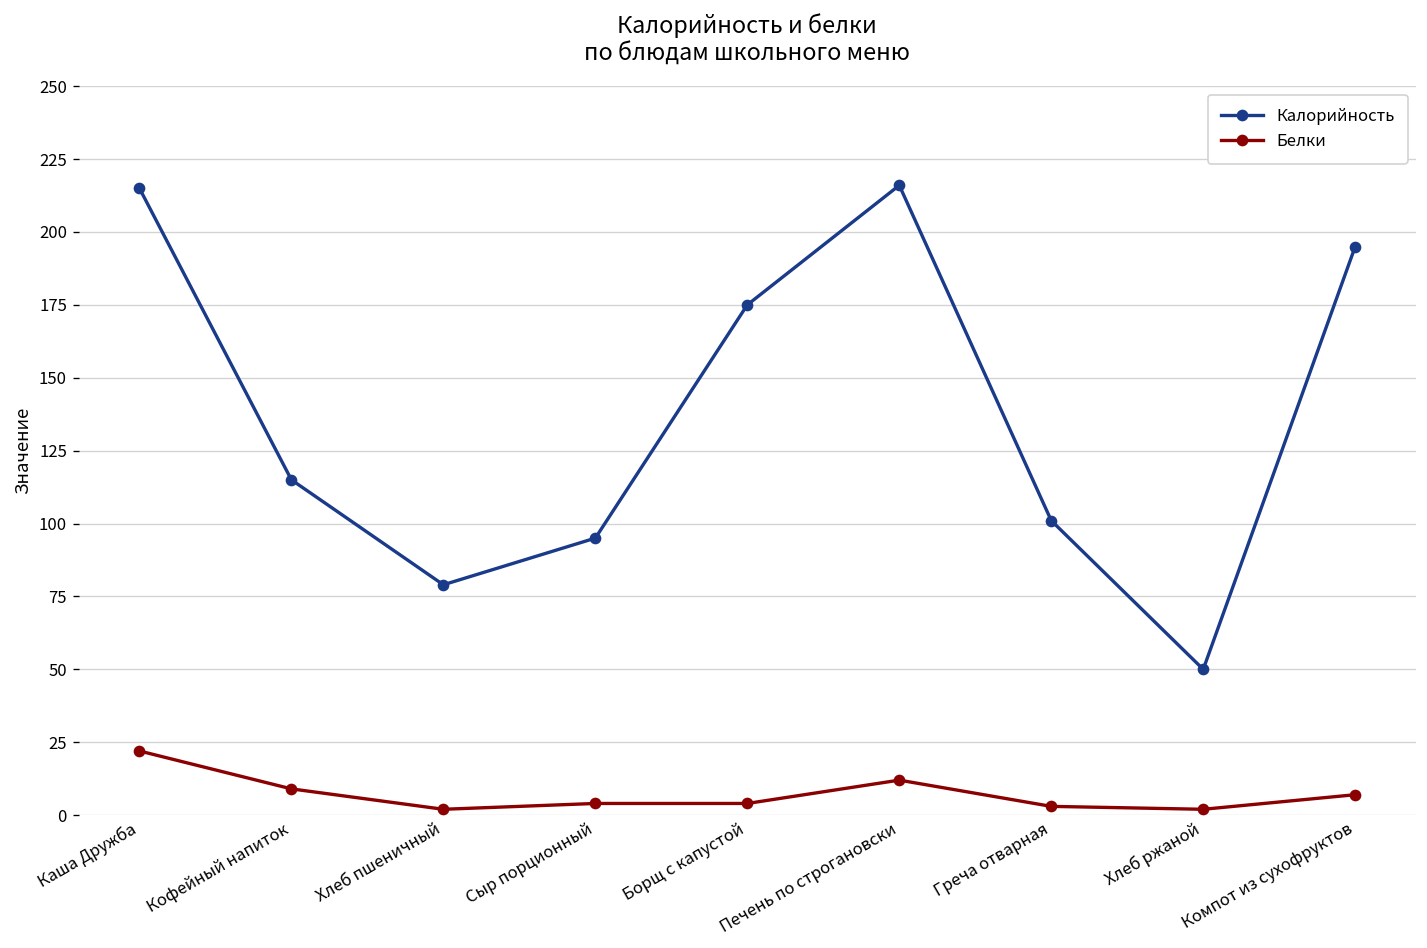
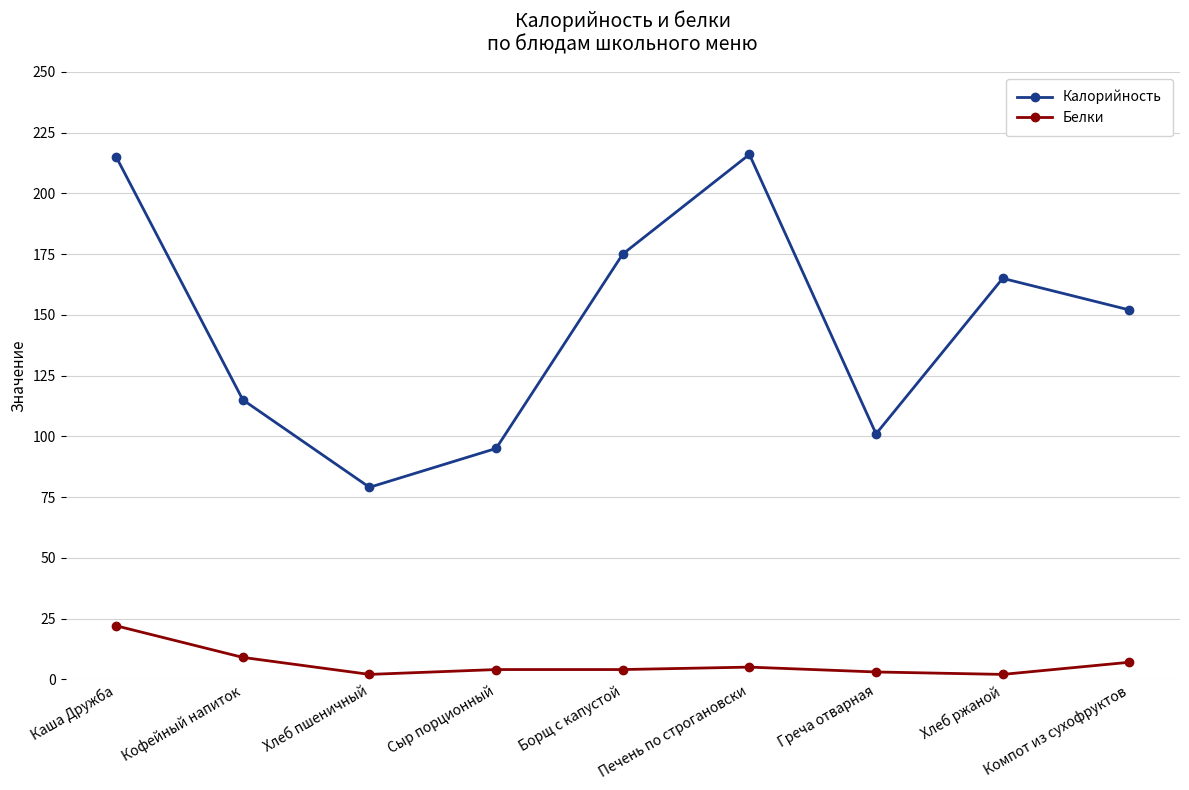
Белки, Печень по строгановски: 12 -> 5
Калорийность, Хлеб ржаной: 50 -> 165
Калорийность, Компот из сухофруктов: 195 -> 152
